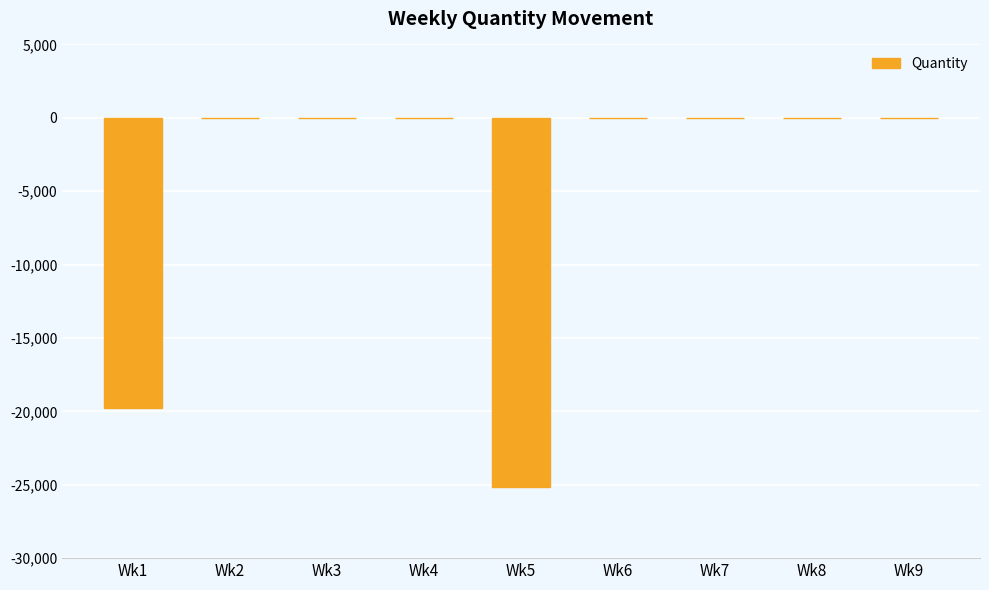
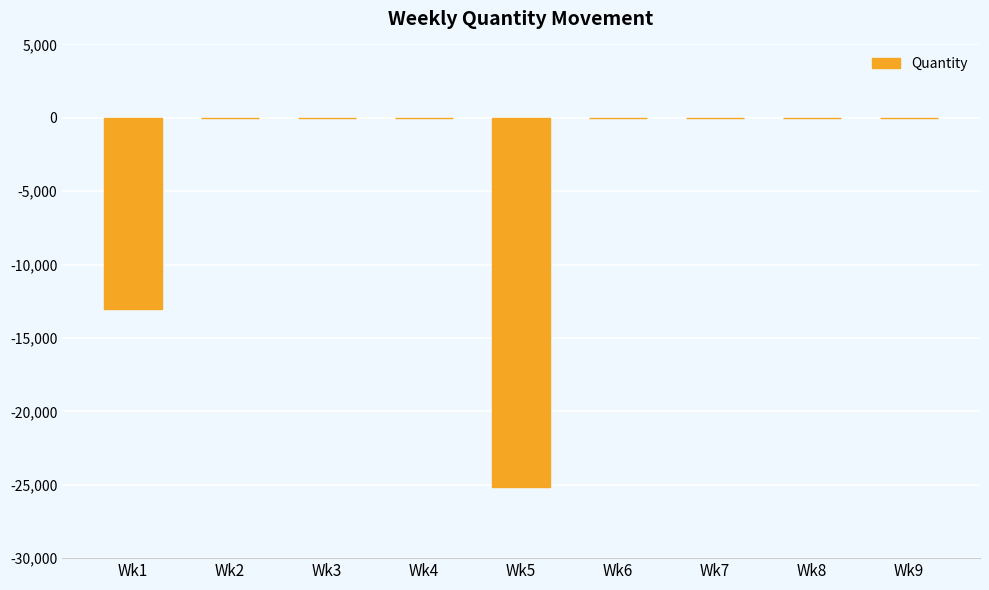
Wk1: -19,800 -> -13,000
